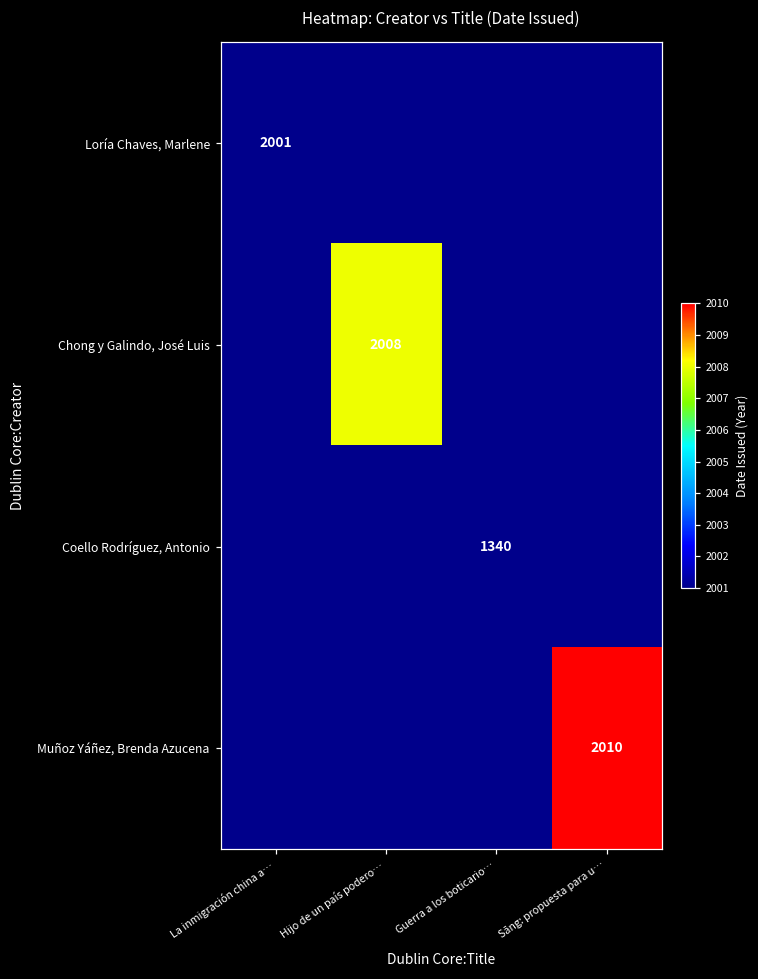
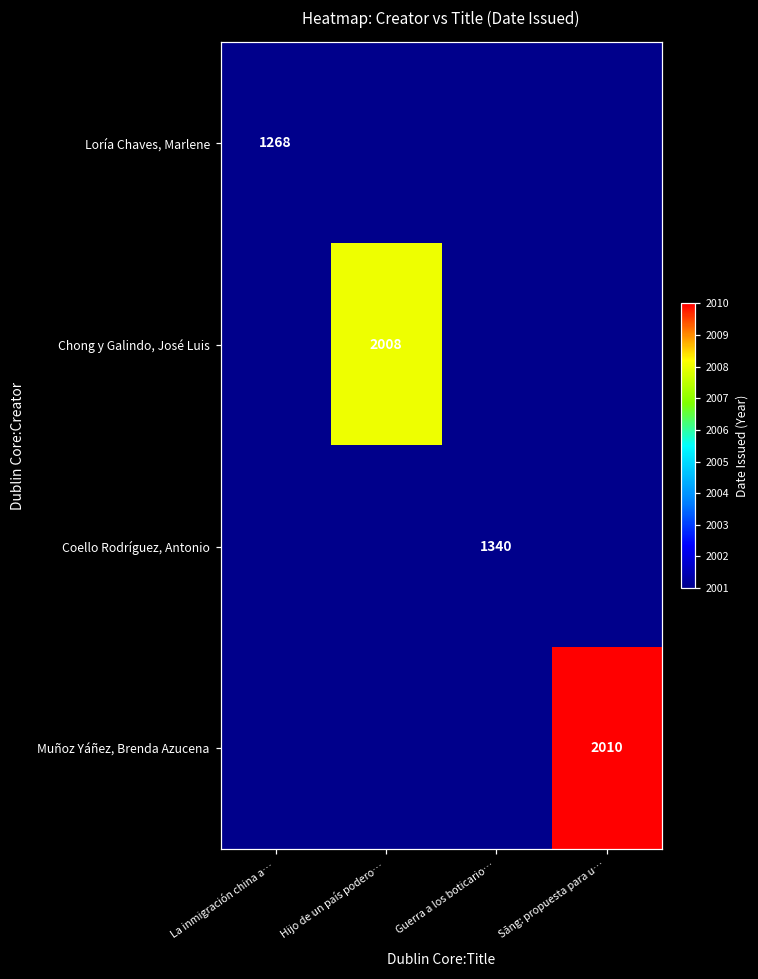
Loría Chaves, Marlene, La inmigración china a…: 2001 -> 1268
